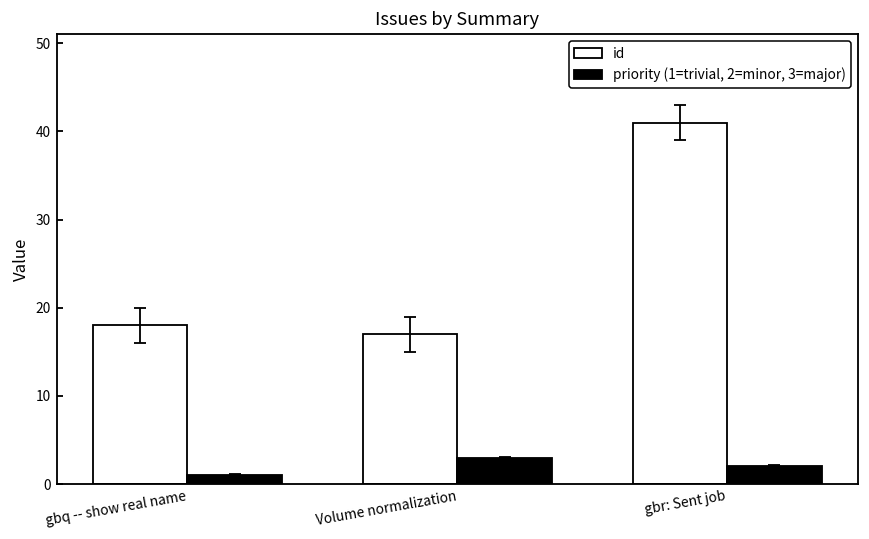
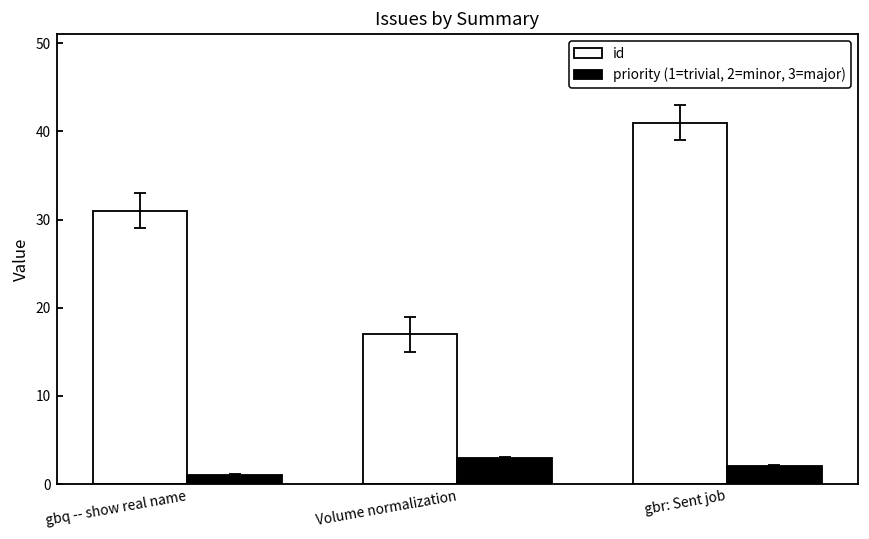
id, gbq -- show real name: 18 -> 31
